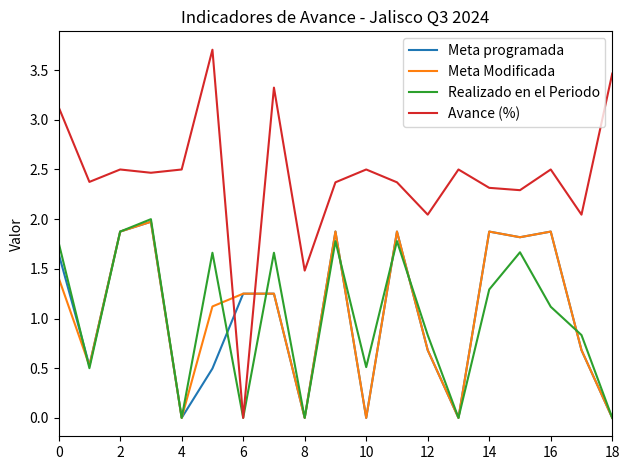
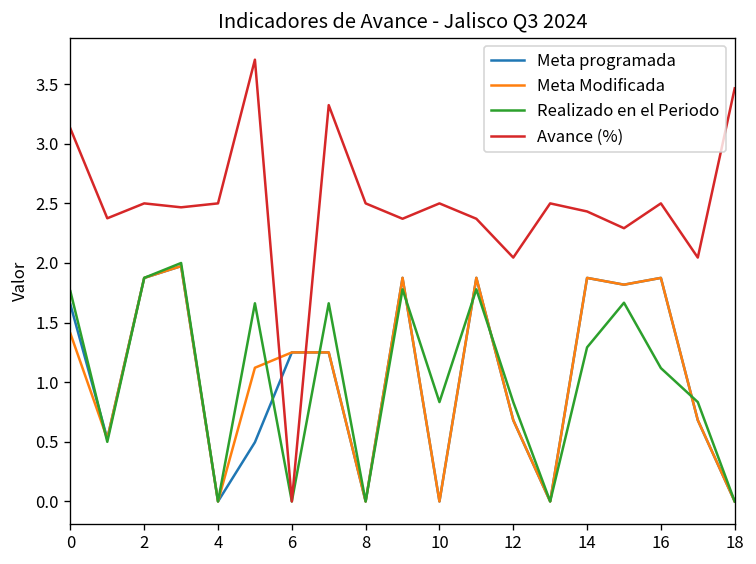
Avance (%), 8: 1.5 -> 2.5
Realizado en el Periodo, 10: 0.5 -> 0.8
Avance (%), 14: 2.3 -> 2.4
